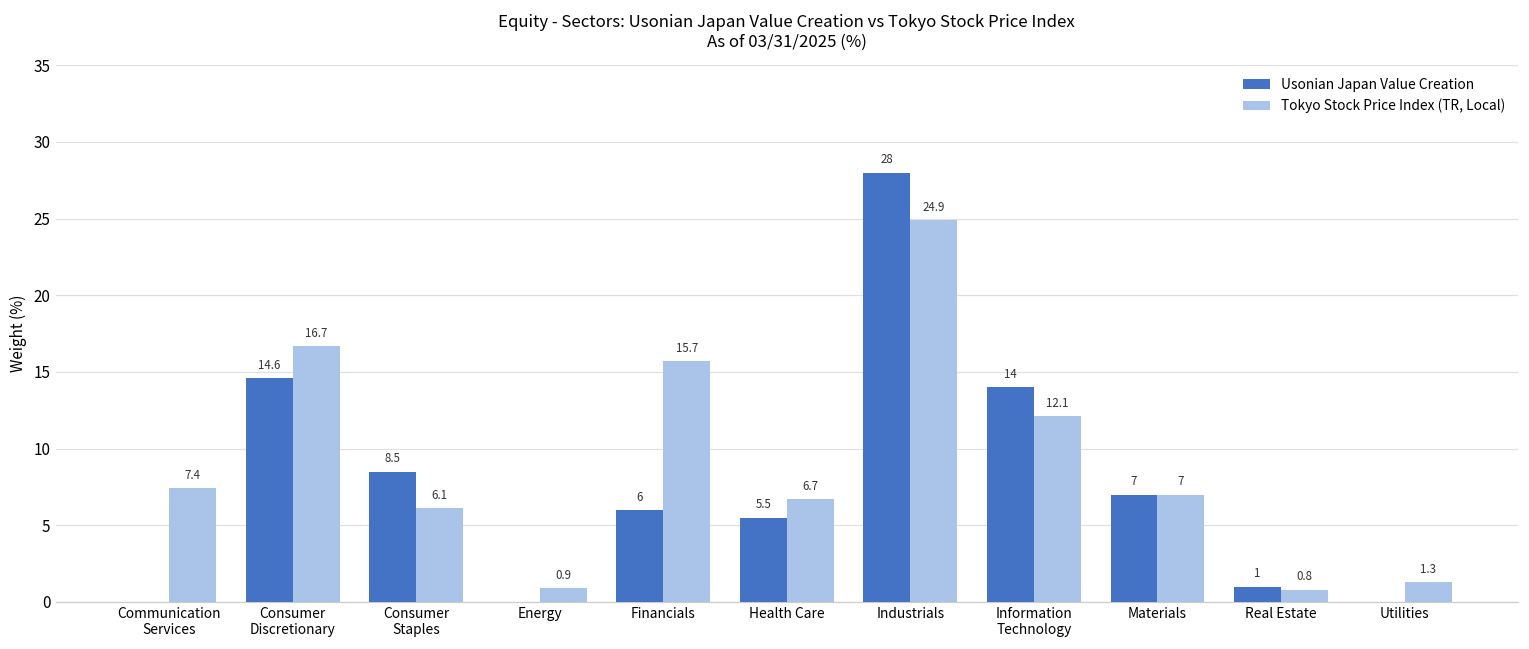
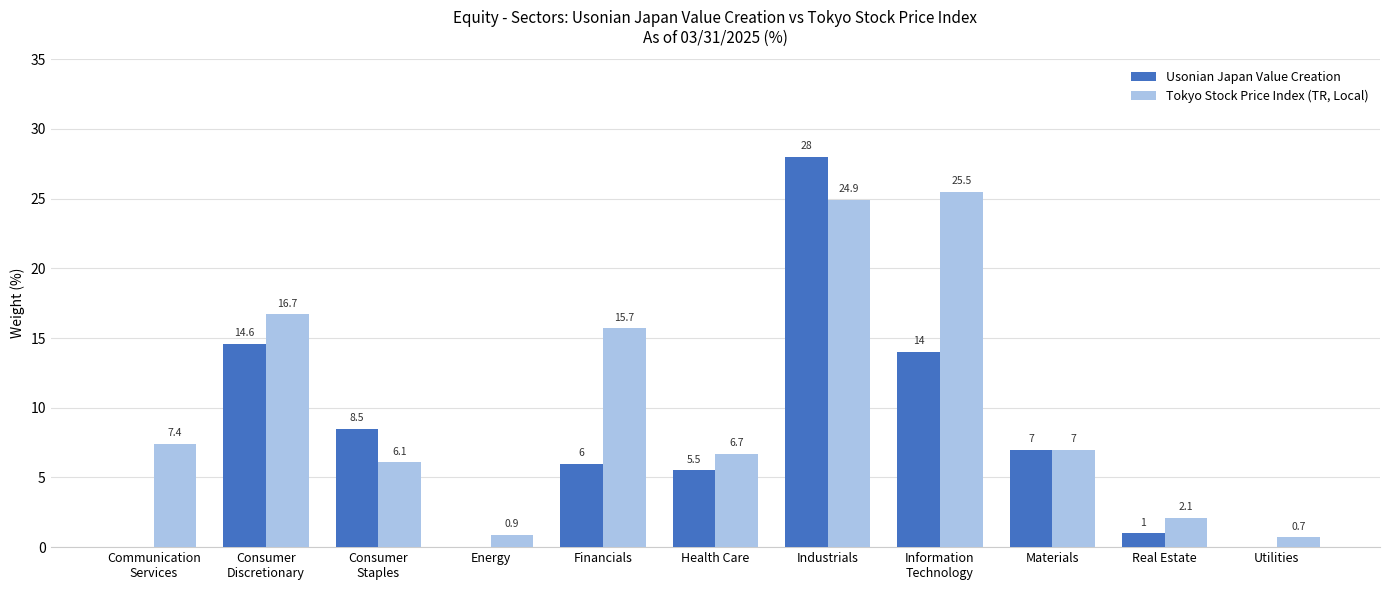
Tokyo Stock Price Index (TR, Local), Information Technology: 12.1 -> 25.5
Tokyo Stock Price Index (TR, Local), Real Estate: 0.8 -> 2.1
Tokyo Stock Price Index (TR, Local), Utilities: 1.3 -> 0.7
